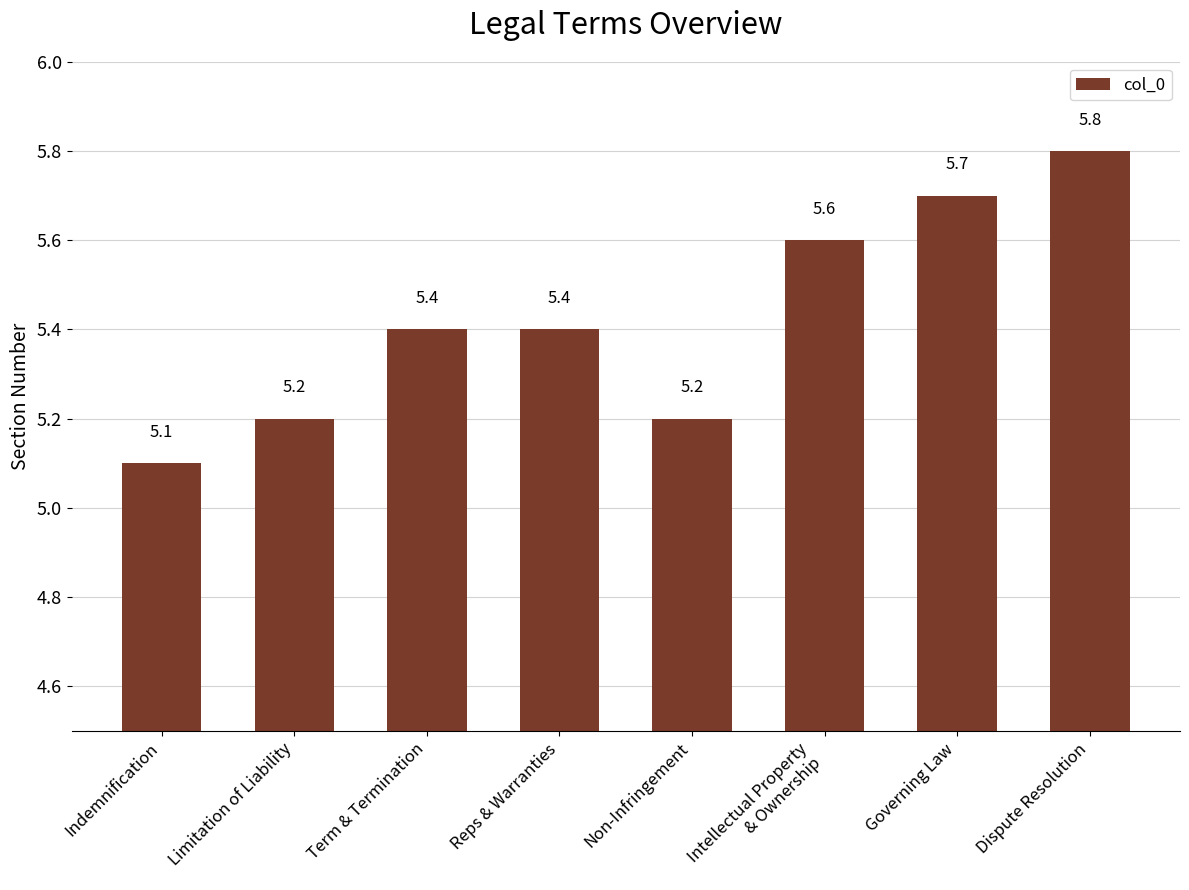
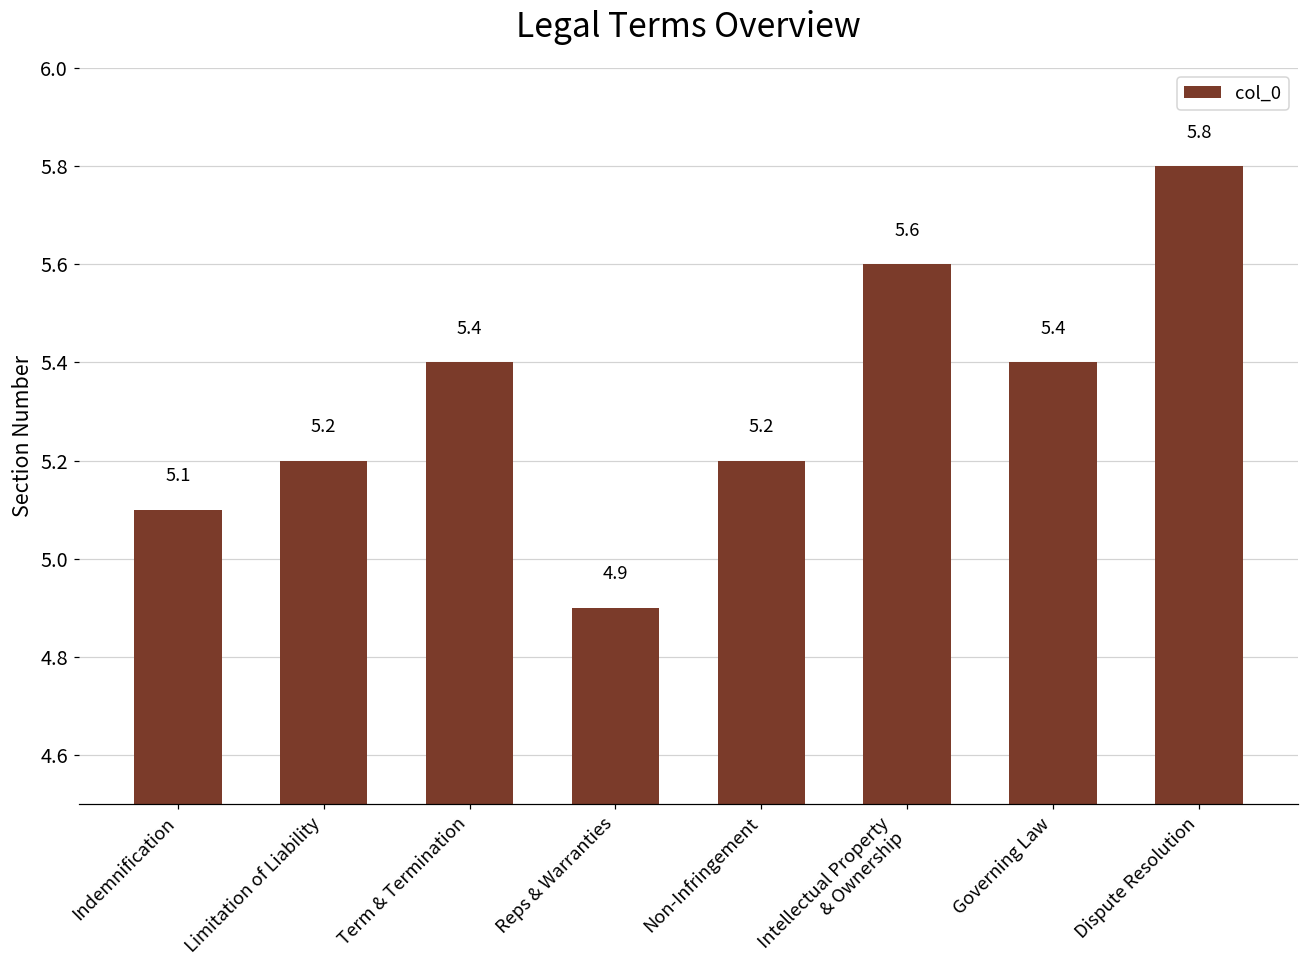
Reps & Warranties: 5.4 -> 4.9
Governing Law: 5.7 -> 5.4
